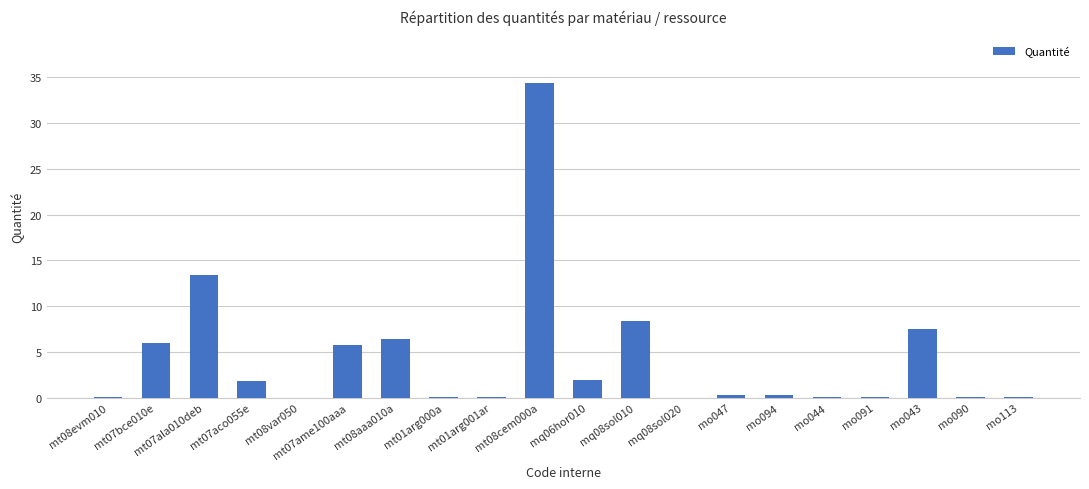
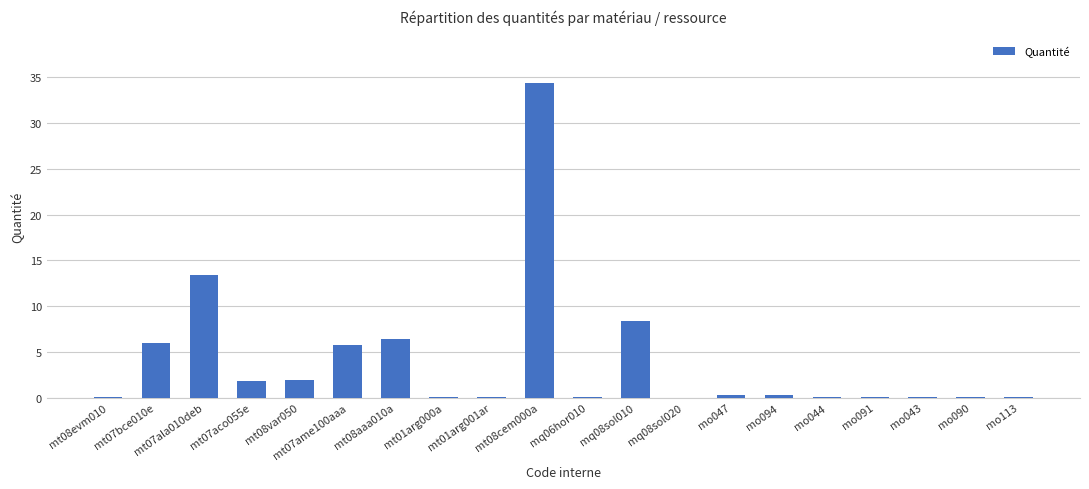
mt08var050: 0 -> 2
mq06hor010: 2 -> 0
mo043: 7 -> 0
